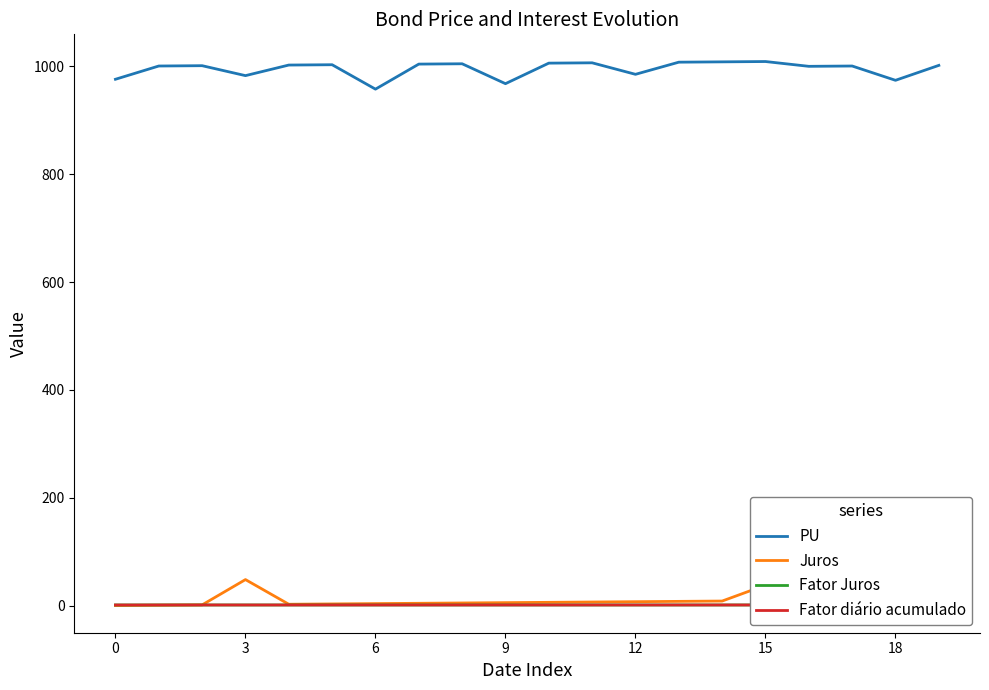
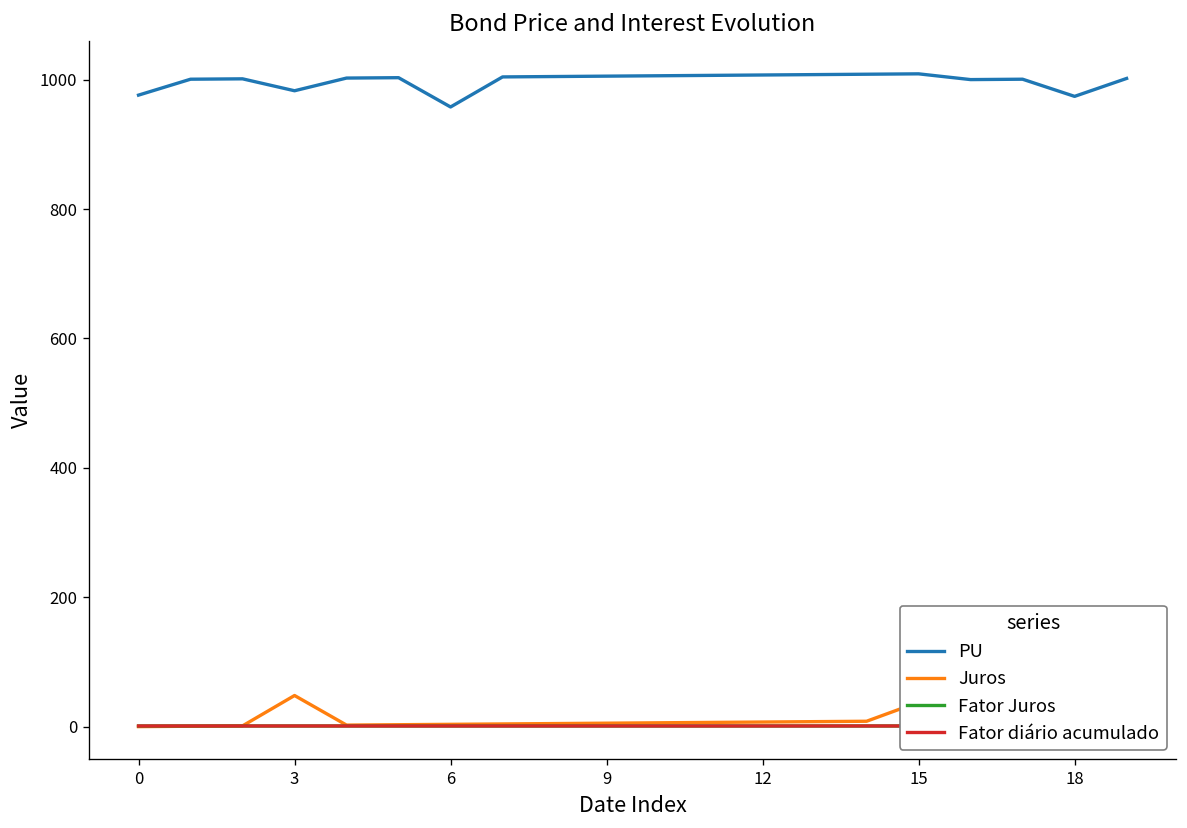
PU, 9: 970 -> 1010
PU, 12: 990 -> 1010
